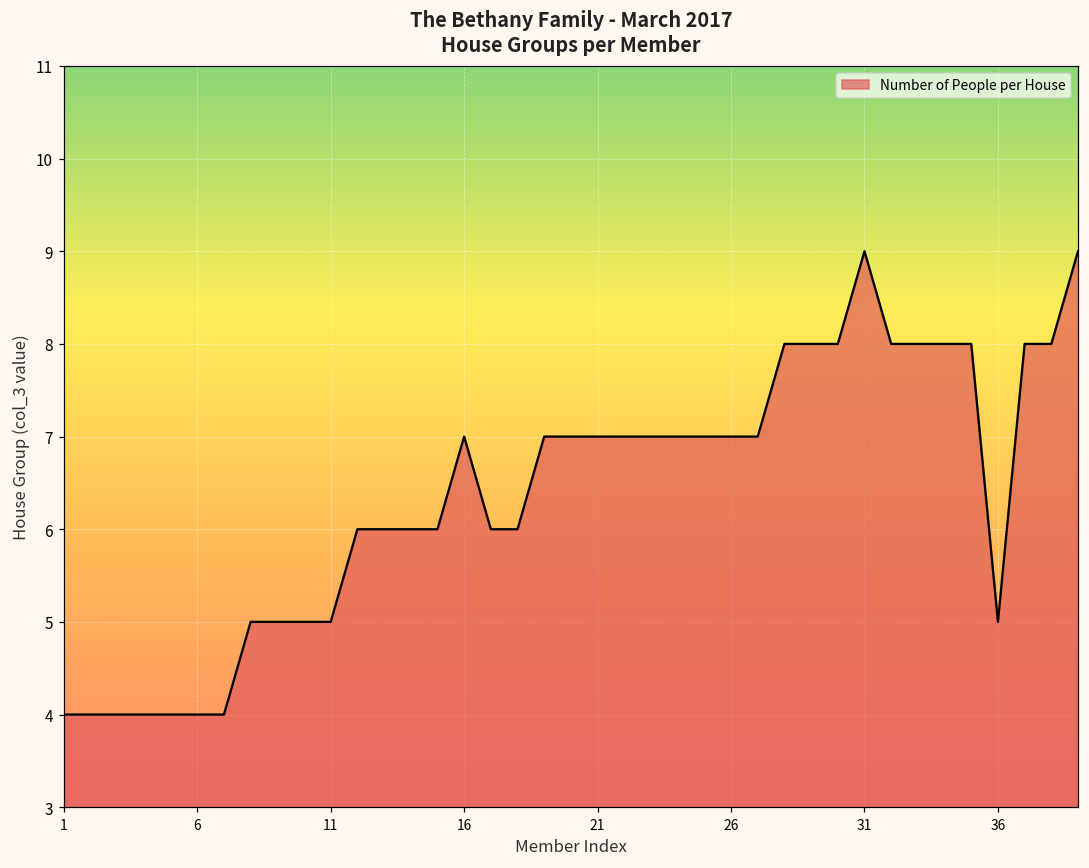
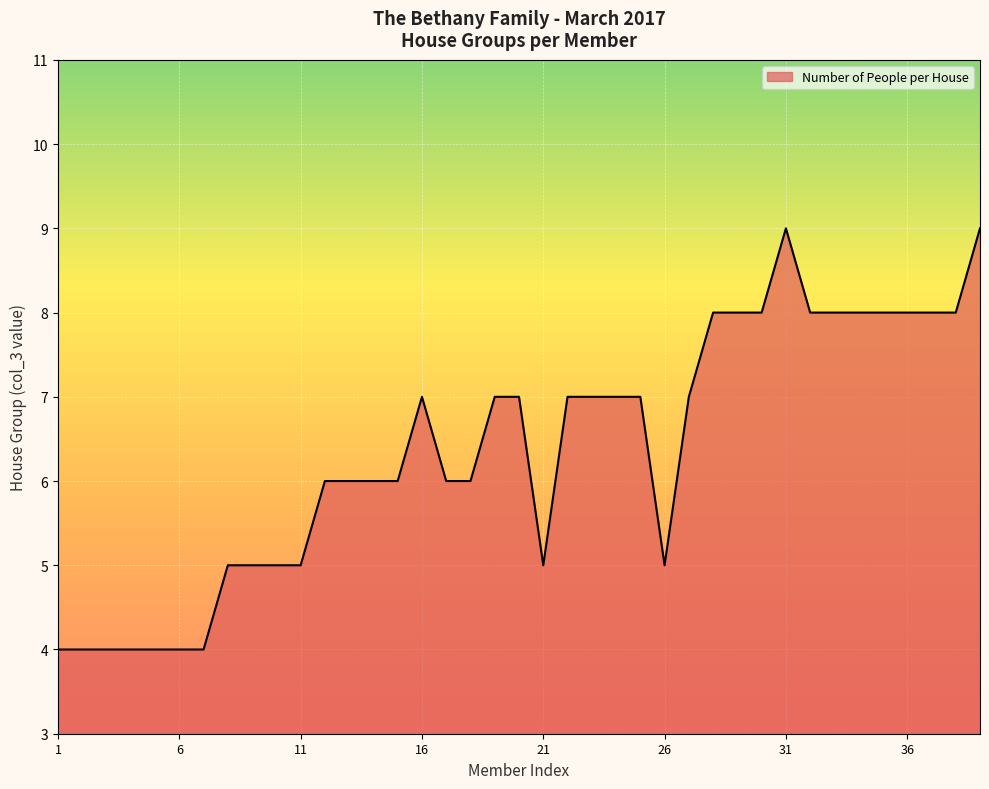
21: 7 -> 5
26: 7 -> 5
36: 5 -> 8
